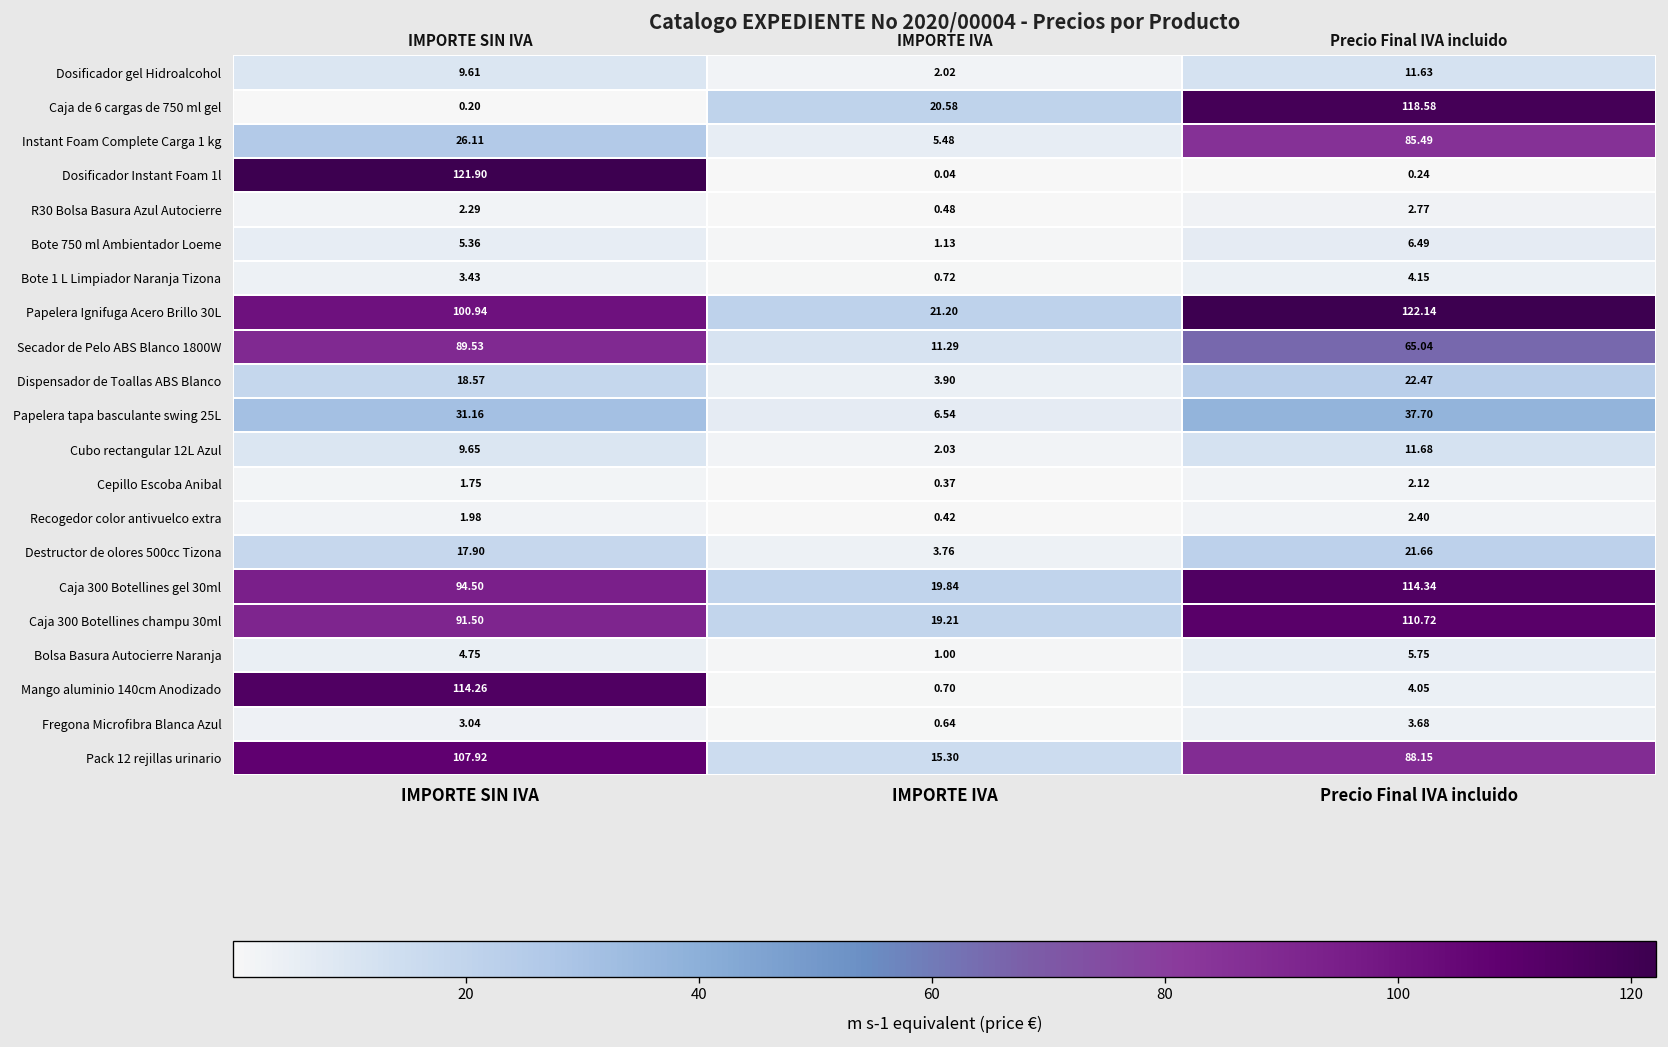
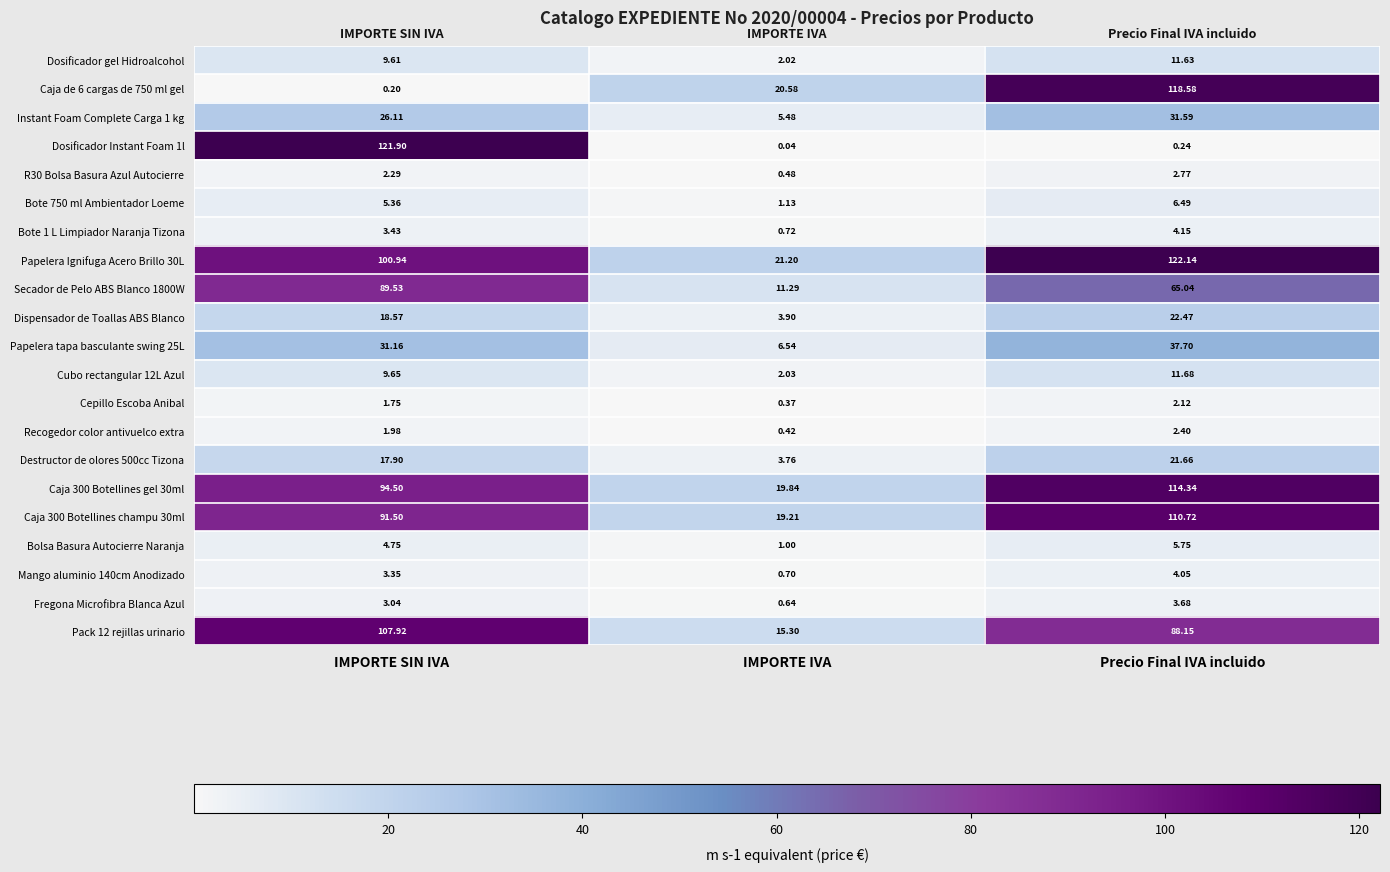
Instant Foam Complete Carga 1 kg, Precio Final IVA incluido: 85.49 -> 31.59
Mango aluminio 140cm Anodizado, IMPORTE SIN IVA: 114.26 -> 3.35
